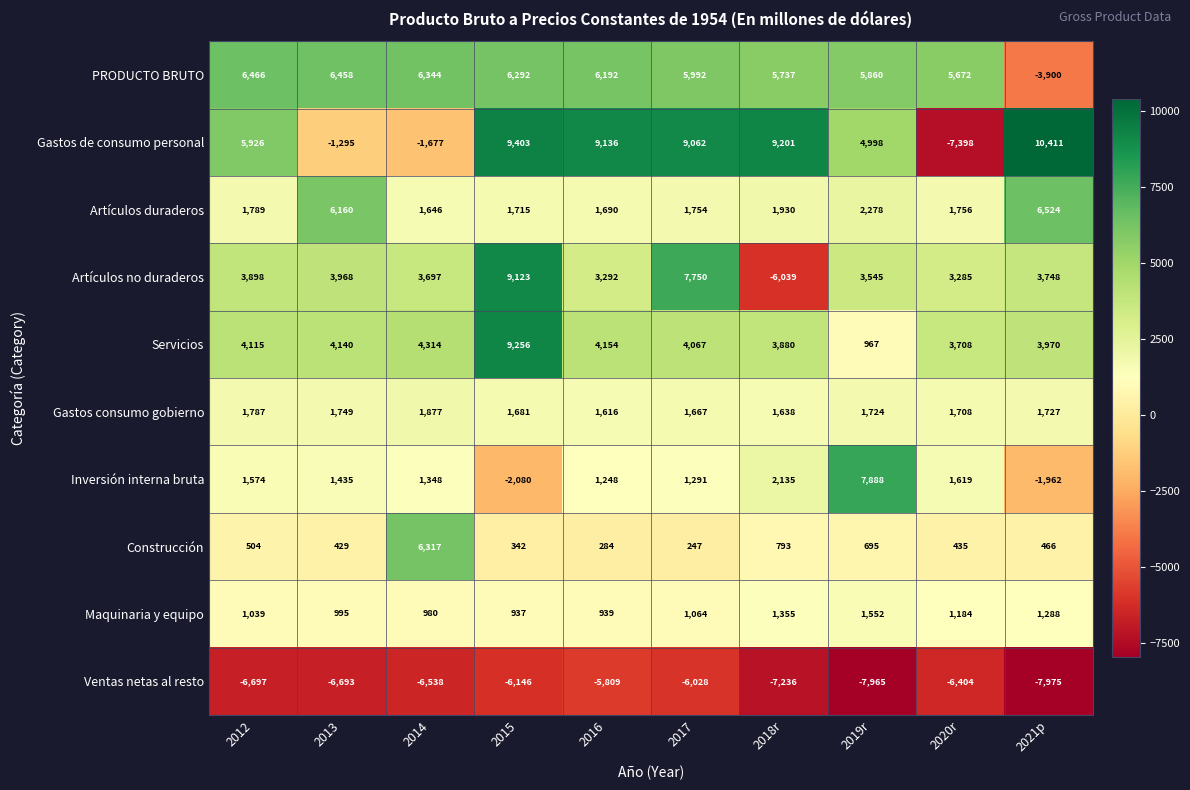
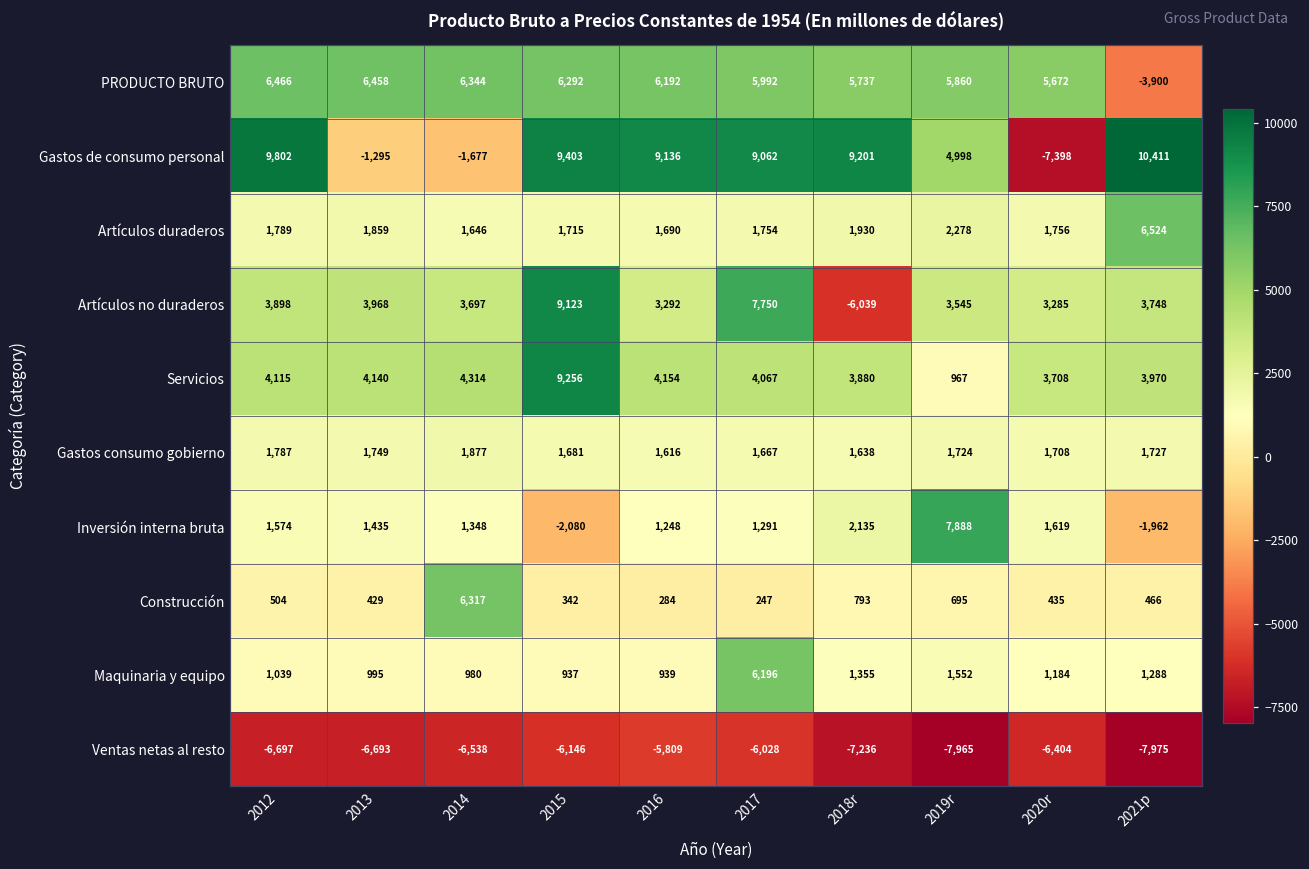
Gastos de consumo personal, 2012: 5,926 -> 9,802
Artículos duraderos, 2013: 6,160 -> 1,859
Maquinaria y equipo, 2017: 1,064 -> 6,196
